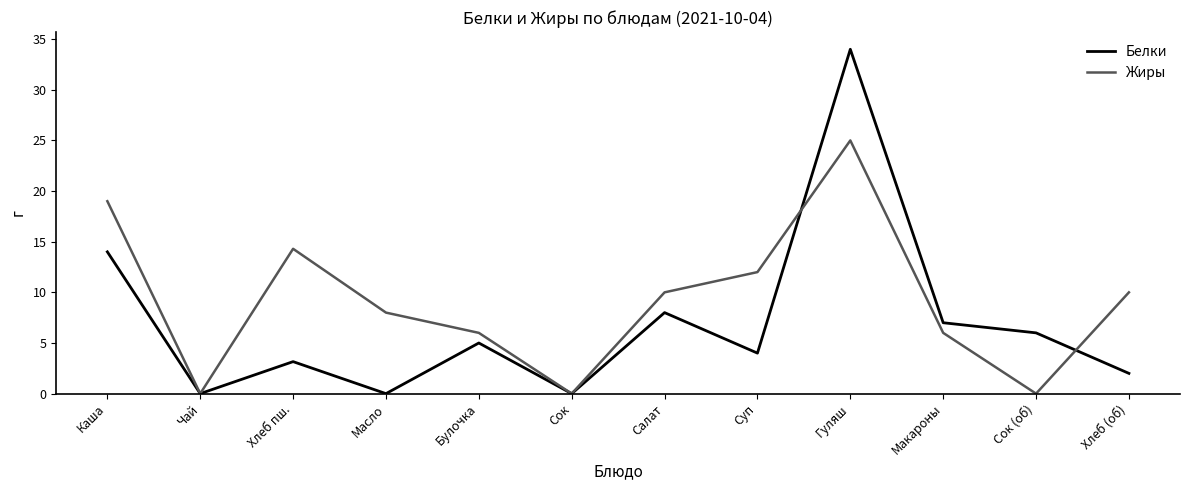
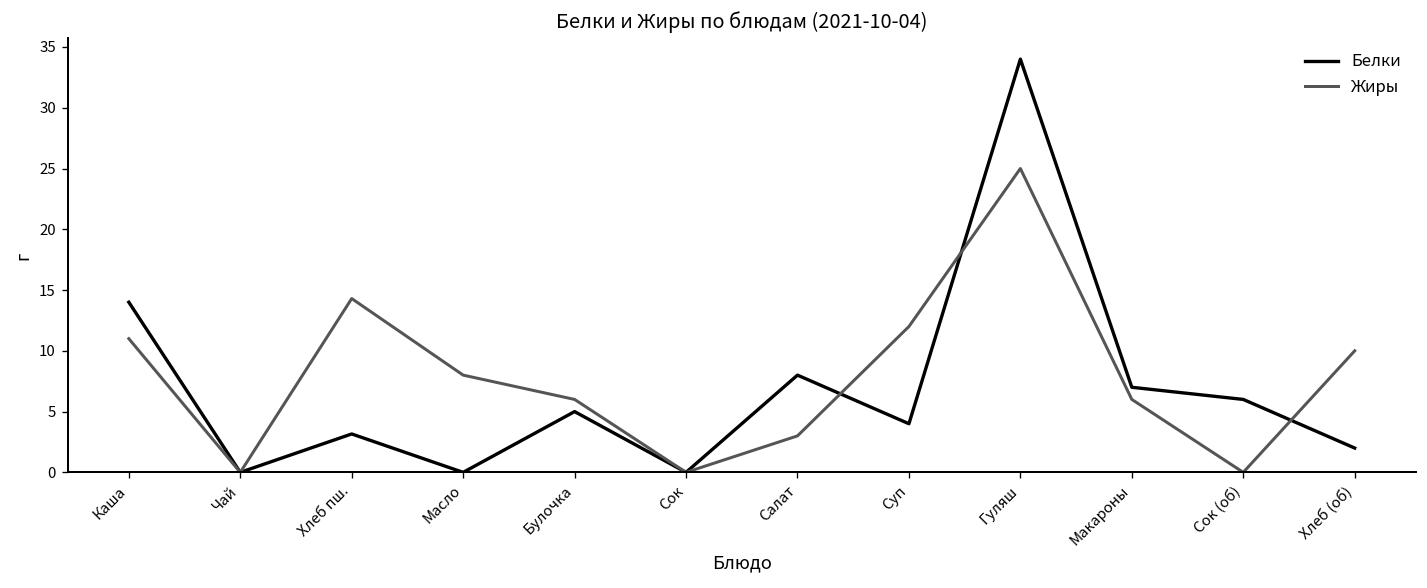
Жиры, Каша: 19 -> 11
Жиры, Салат: 10 -> 3
